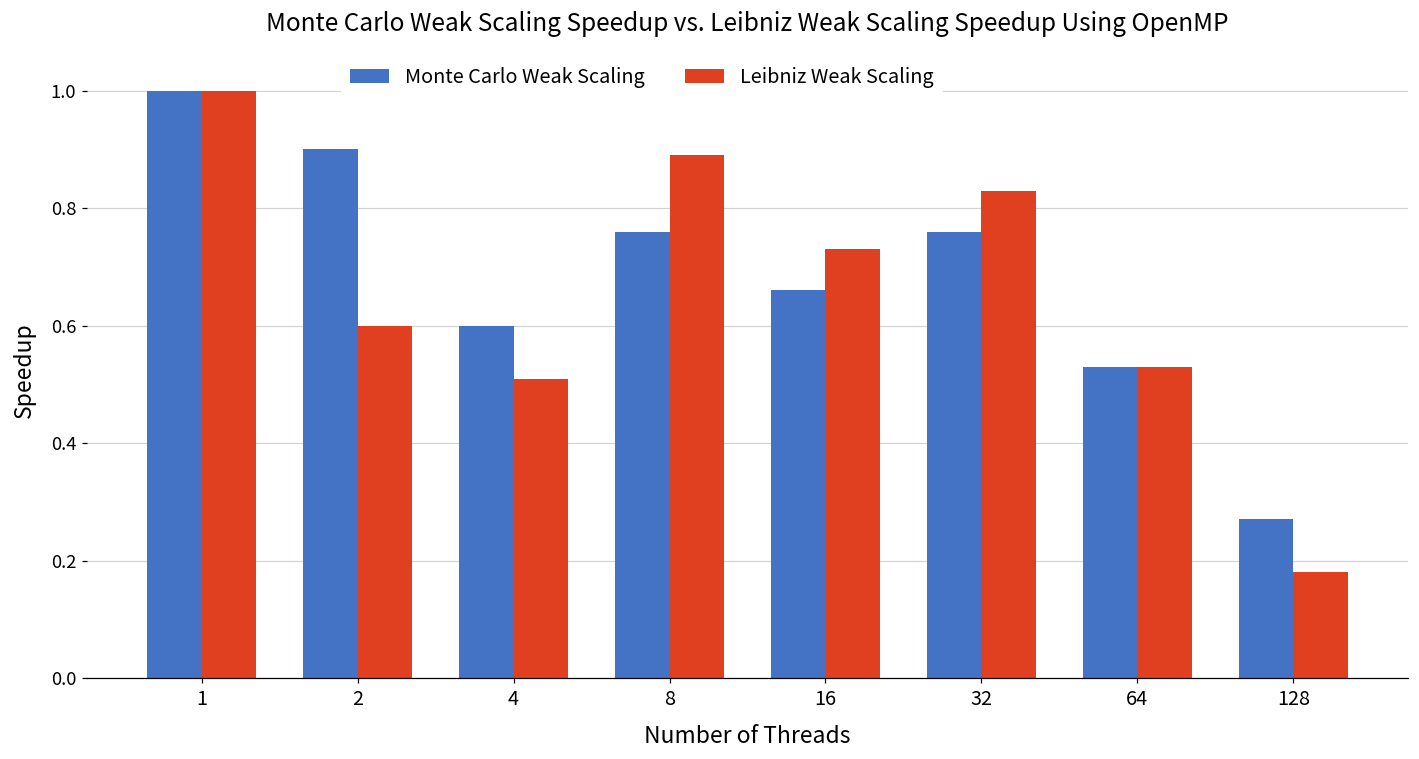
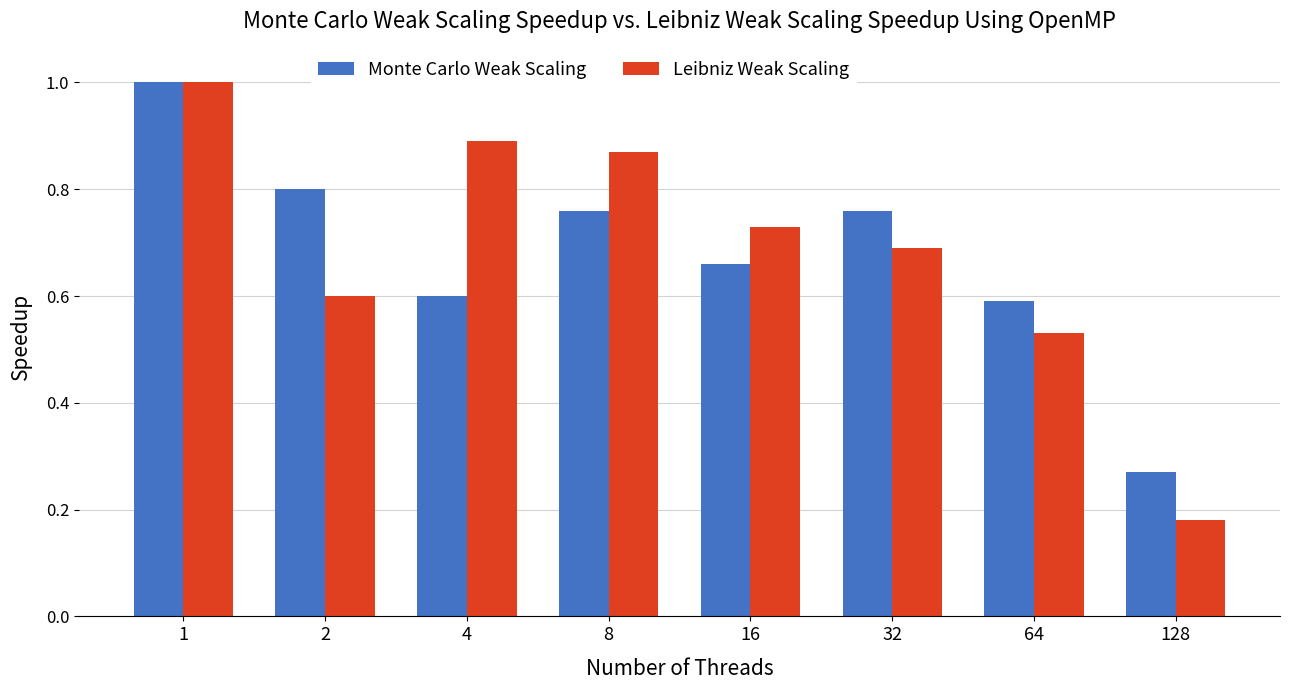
Monte Carlo Weak Scaling, 2: 0.9 -> 0.8
Leibniz Weak Scaling, 4: 0.51 -> 0.89
Leibniz Weak Scaling, 8: 0.89 -> 0.87
Leibniz Weak Scaling, 32: 0.83 -> 0.69
Monte Carlo Weak Scaling, 64: 0.53 -> 0.59
